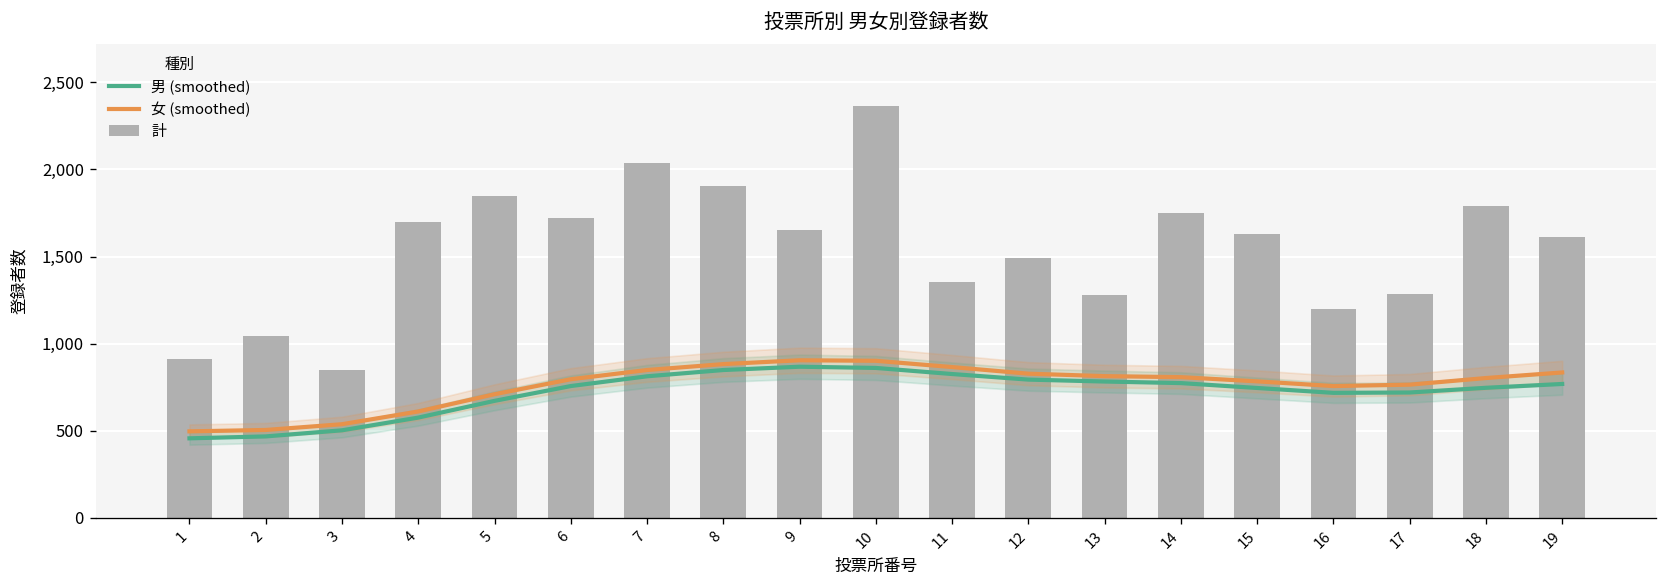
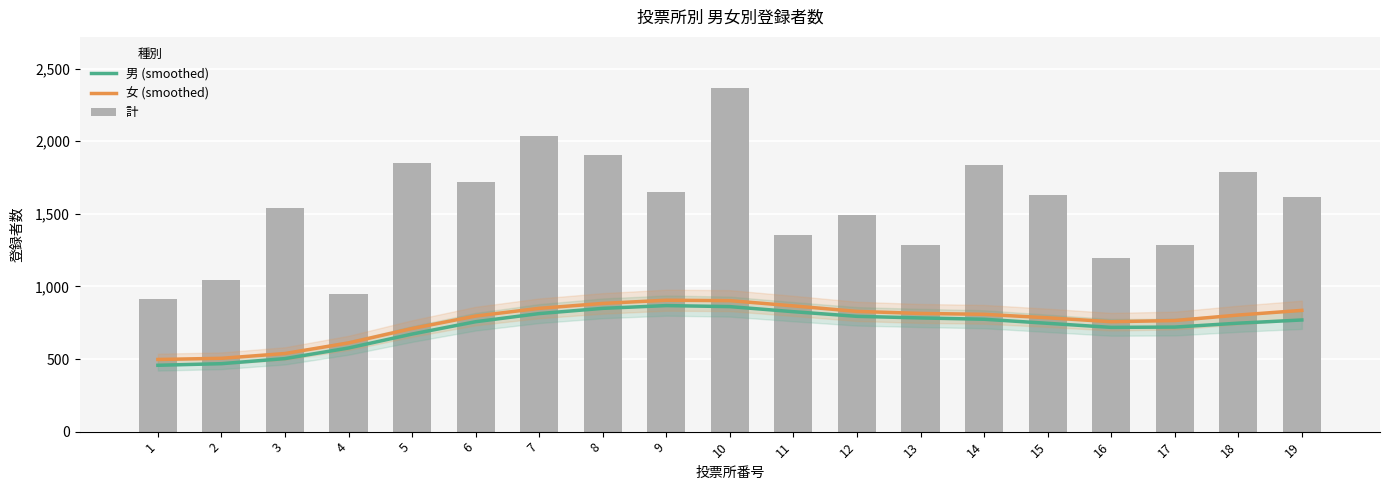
計, 3: 850 -> 1,540
計, 4: 1,700 -> 950
計, 14: 1,750 -> 1,840
